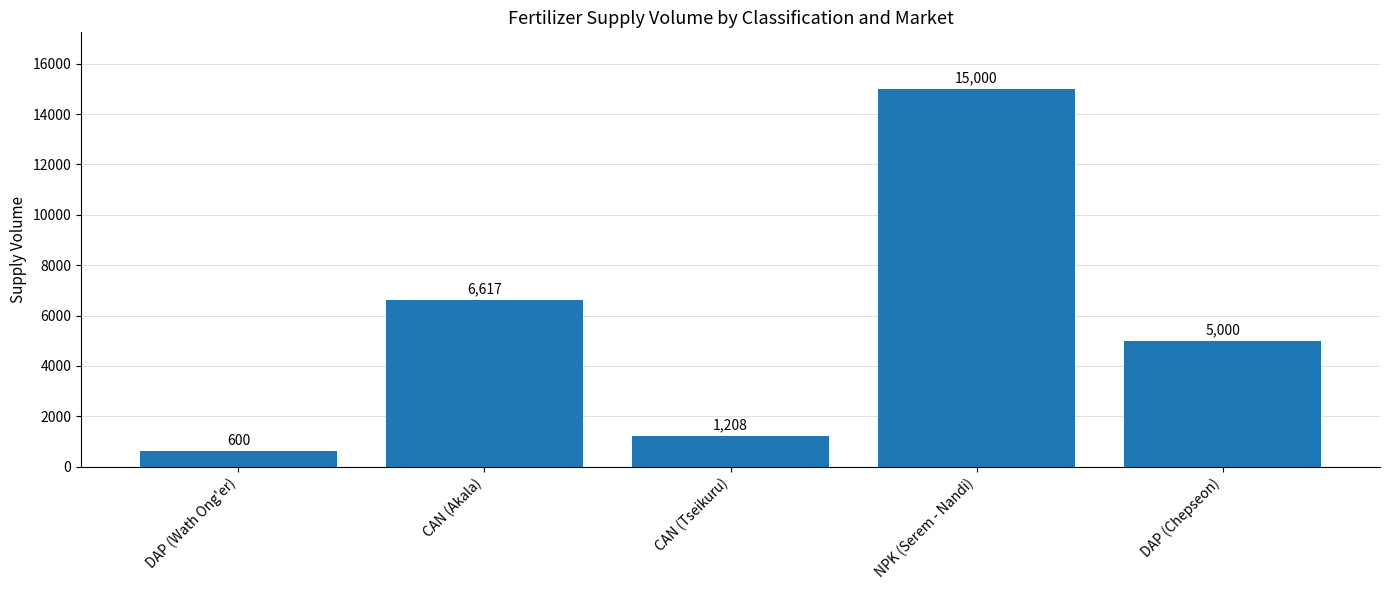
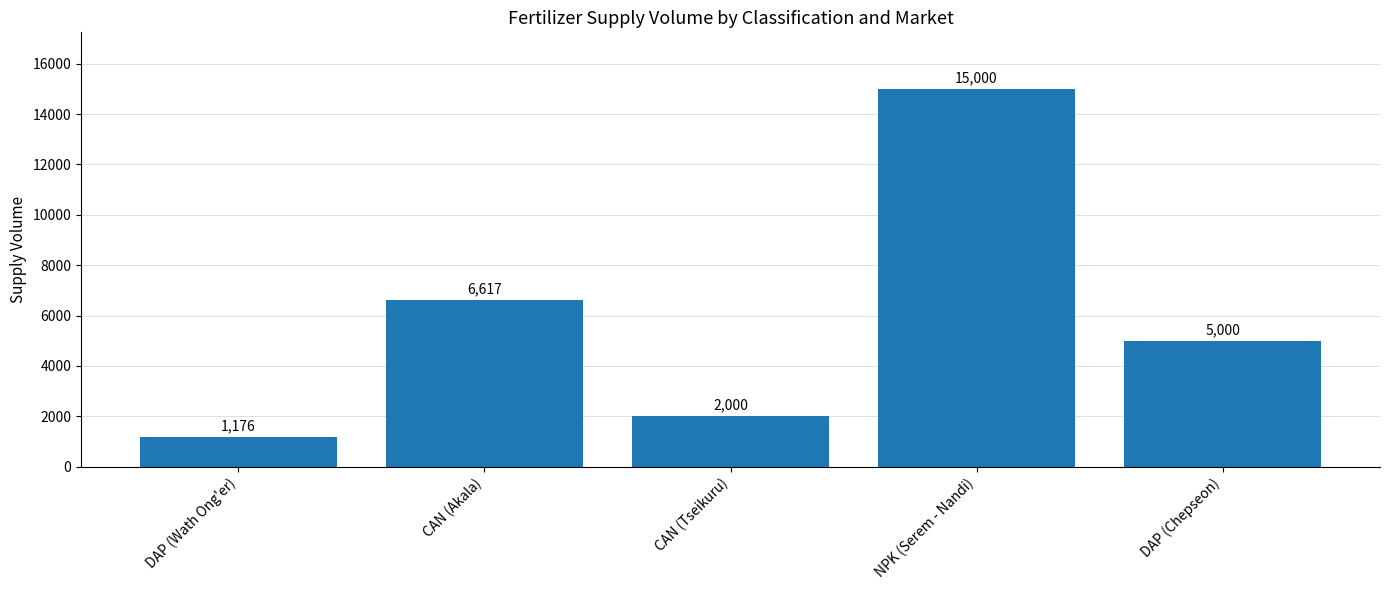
DAP (Wath Ong'er): 600 -> 1,176
CAN (Tseikuru): 1,208 -> 2,000
